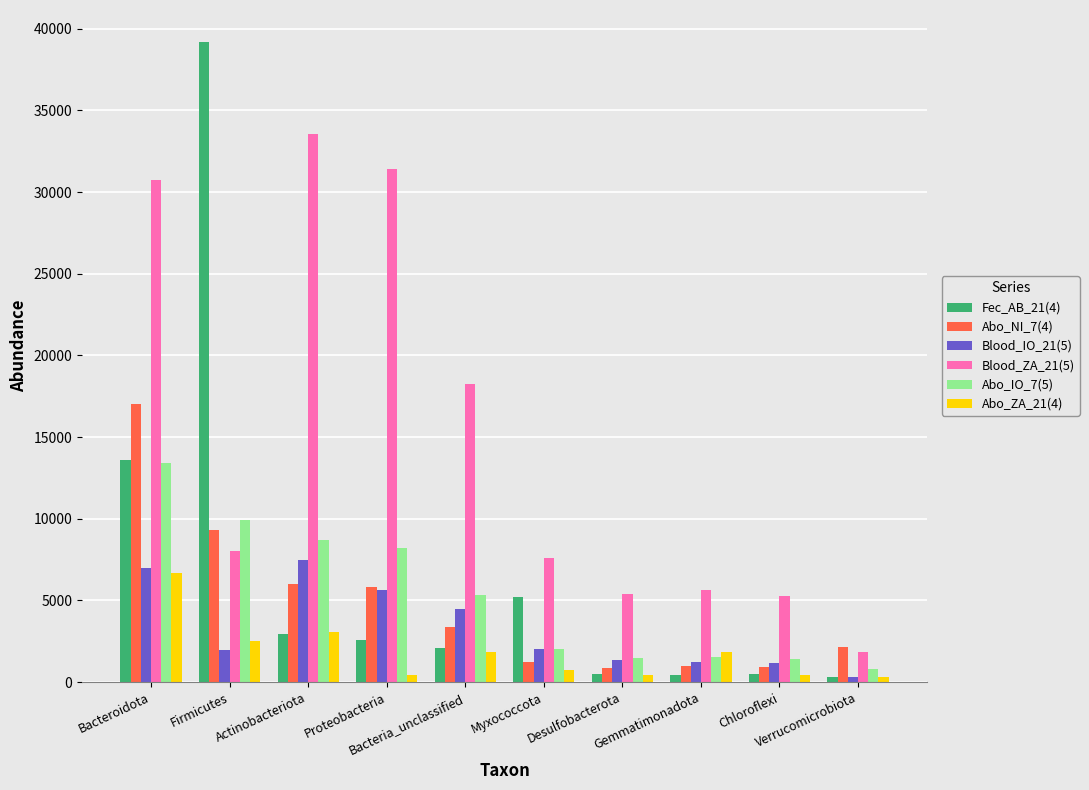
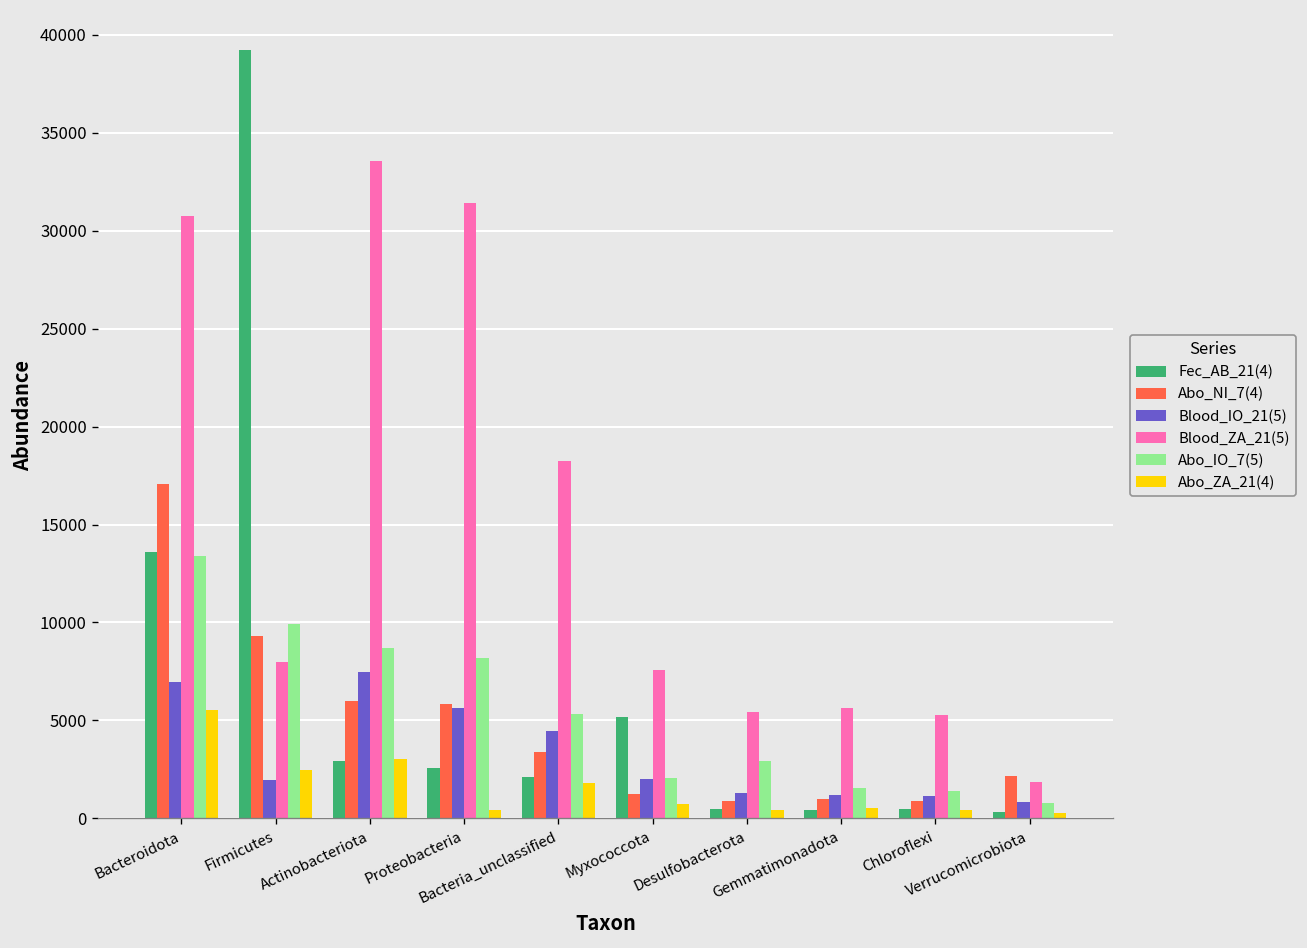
Abo_ZA_21(4), Bacteroidota: 6700 -> 5500
Abo_IO_7(5), Desulfobacterota: 1500 -> 3000
Abo_ZA_21(4), Gemmatimonadota: 1900 -> 500
Blood_IO_21(5), Verrucomicrobiota: 300 -> 800
